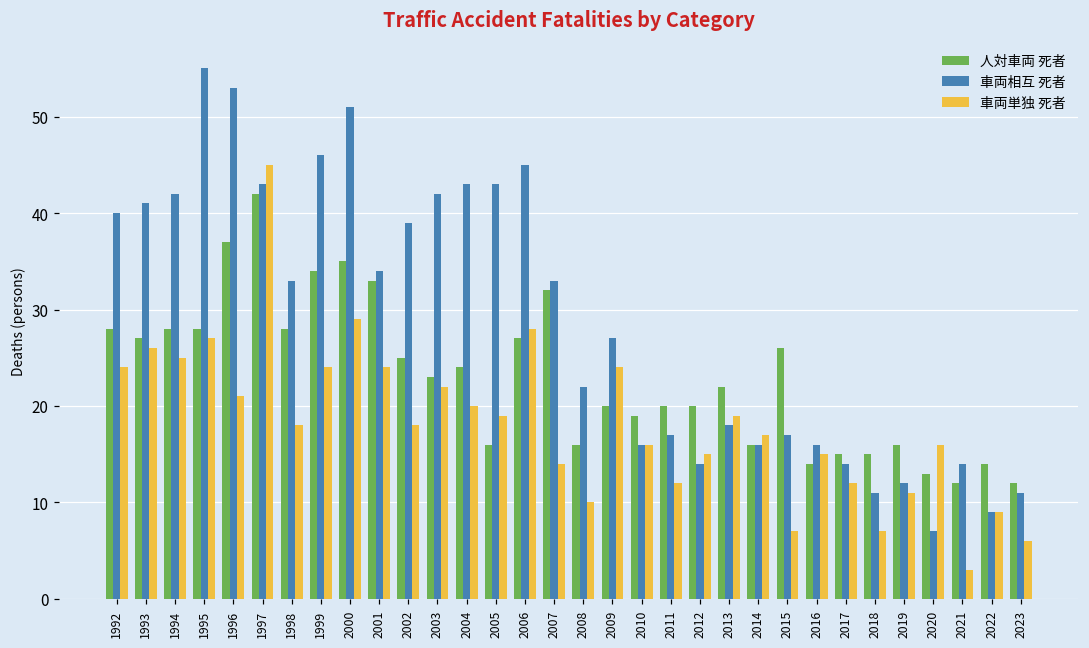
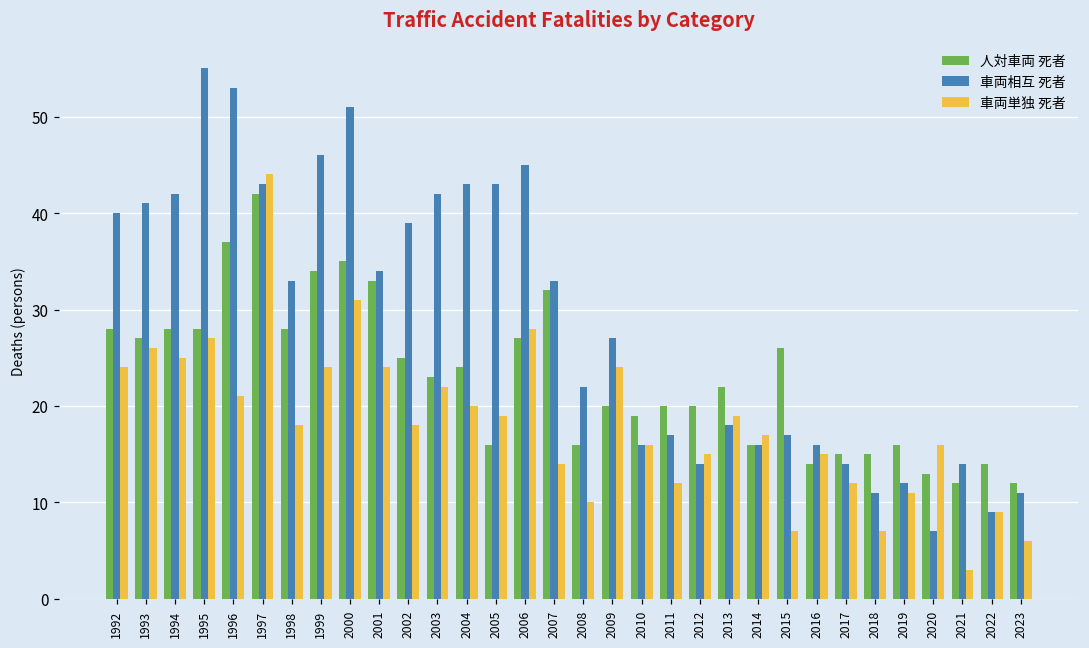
車両単独 死者, 1997: 45 -> 44
車両単独 死者, 2000: 29 -> 31
